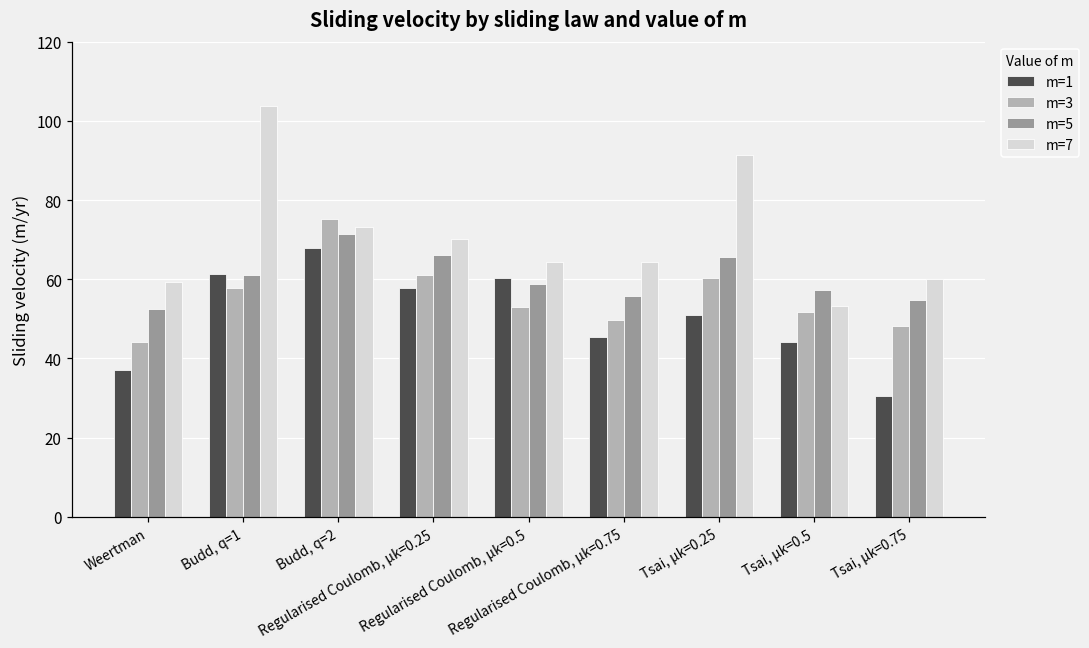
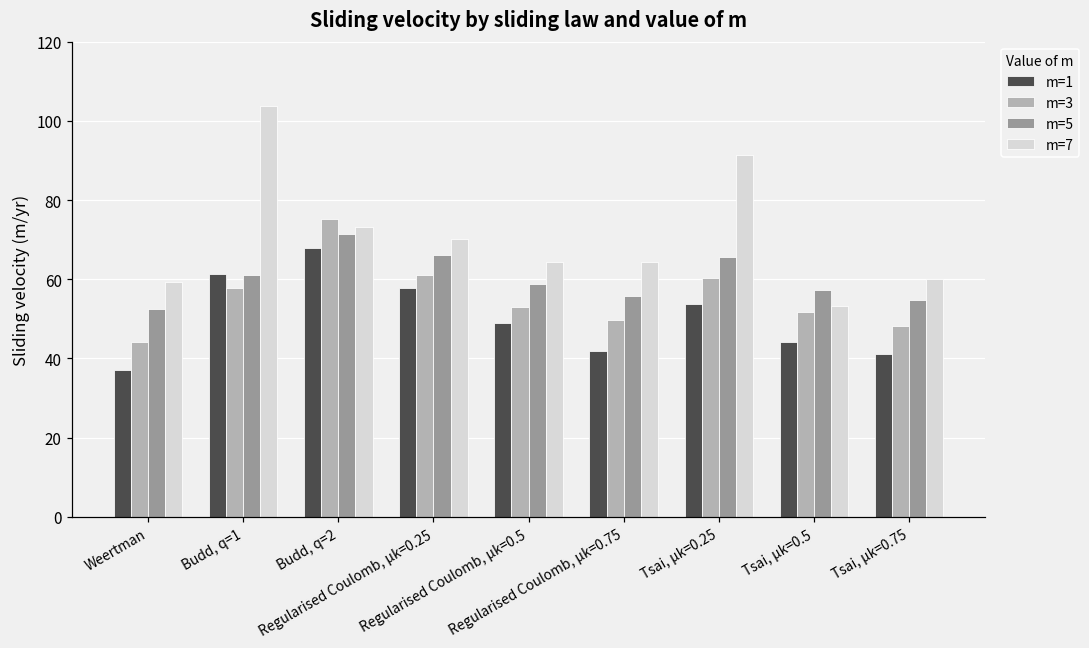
m=1, Regularised Coulomb, μk=0.5: 60 -> 49
m=1, Regularised Coulomb, μk=0.75: 46 -> 42
m=1, Tsai, μk=0.25: 51 -> 54
m=1, Tsai, μk=0.75: 30 -> 41
